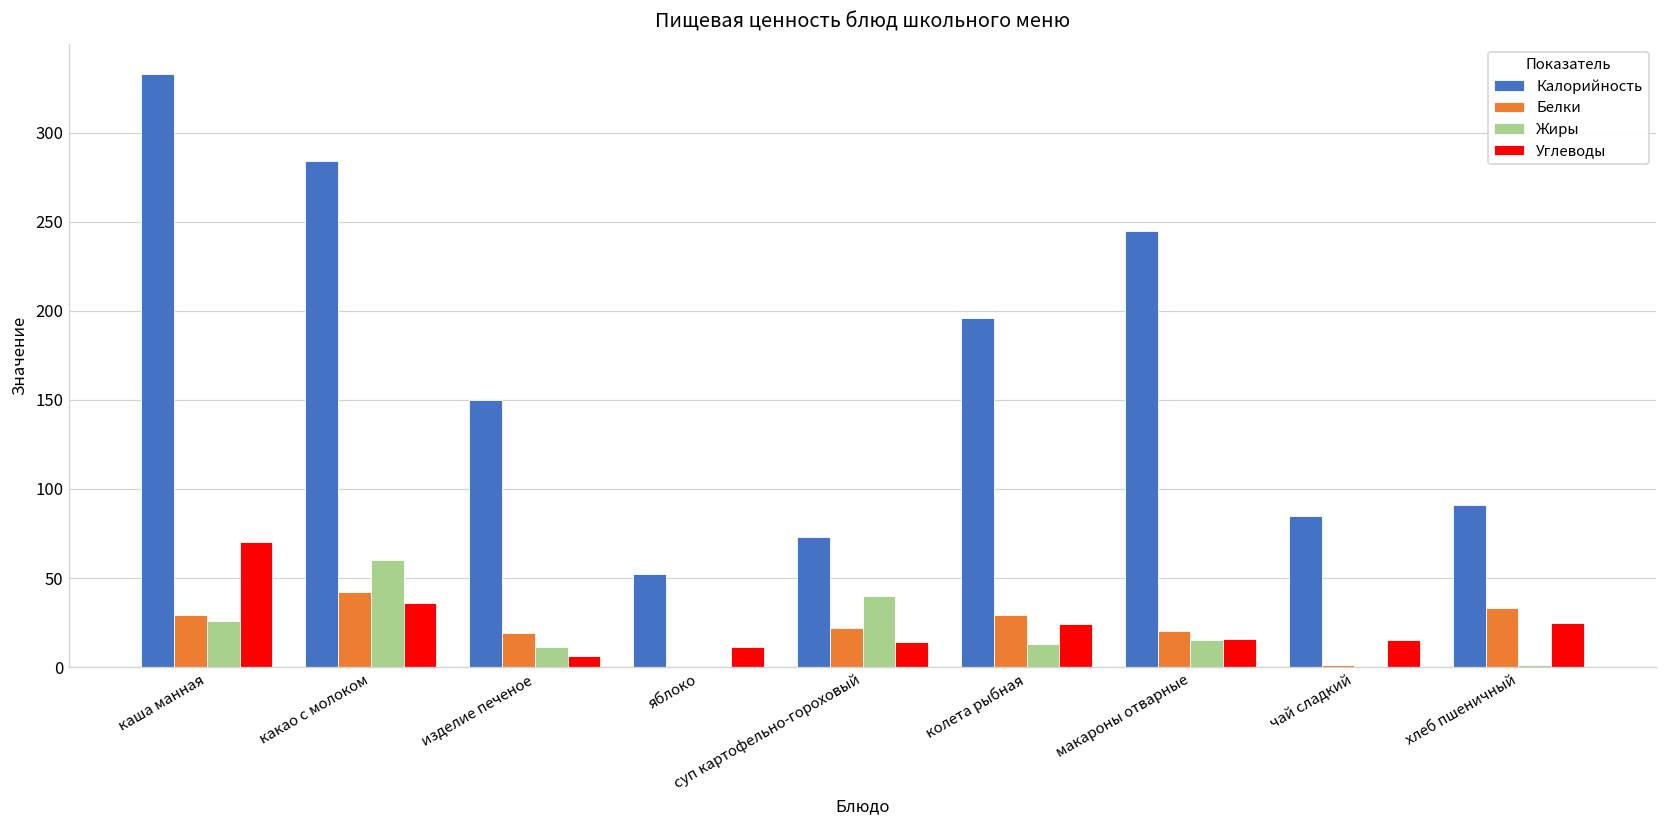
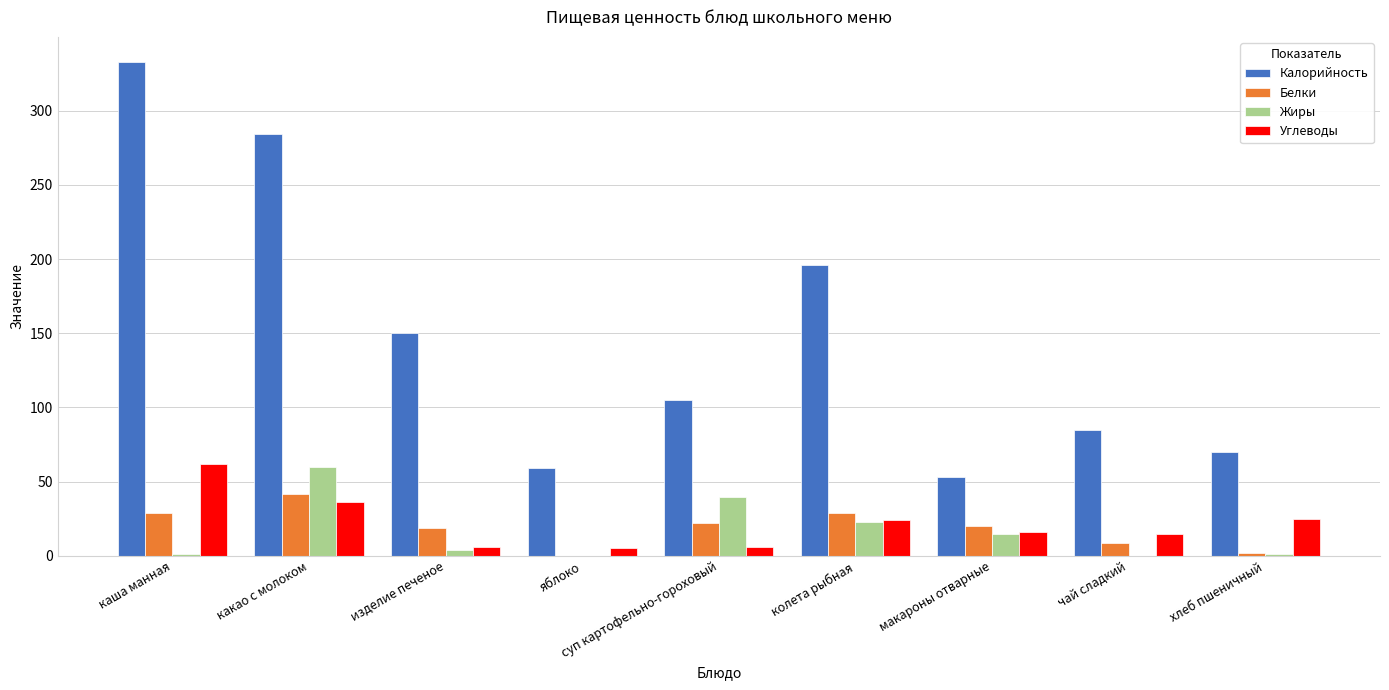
Жиры, каша манная: 26 -> 1
Углеводы, каша манная: 70 -> 62
Жиры, изделие печеное: 11 -> 4
Калорийность, яблоко: 52 -> 59
Углеводы, яблоко: 11 -> 5
Калорийность, суп картофельно-гороховый: 73 -> 105
Углеводы, суп картофельно-гороховый: 14 -> 6
Жиры, колета рыбная: 13 -> 23
Калорийность, макароны отварные: 245 -> 53
Белки, чай сладкий: 1 -> 9
Калорийность, хлеб пшеничный: 91 -> 70
Белки, хлеб пшеничный: 33 -> 2
